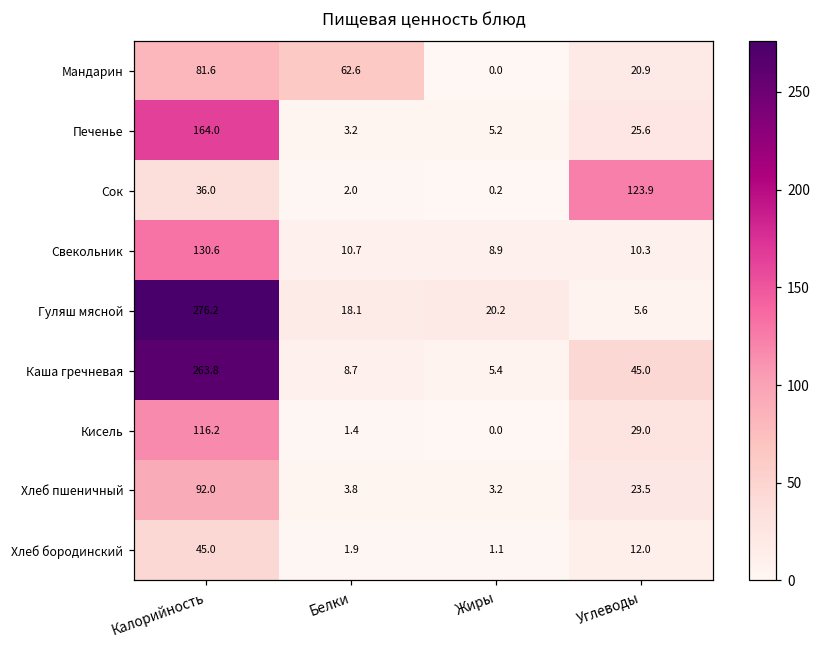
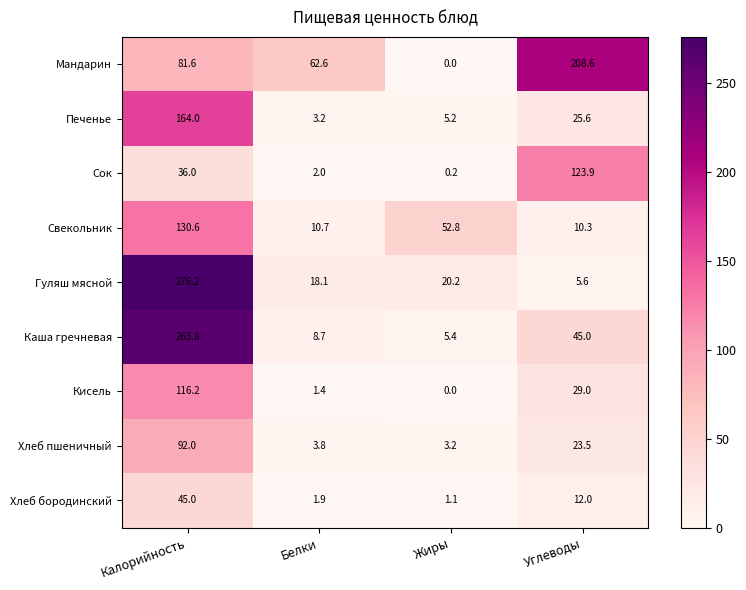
Мандарин, Углеводы: 20.9 -> 208.6
Свекольник, Жиры: 8.9 -> 52.8
